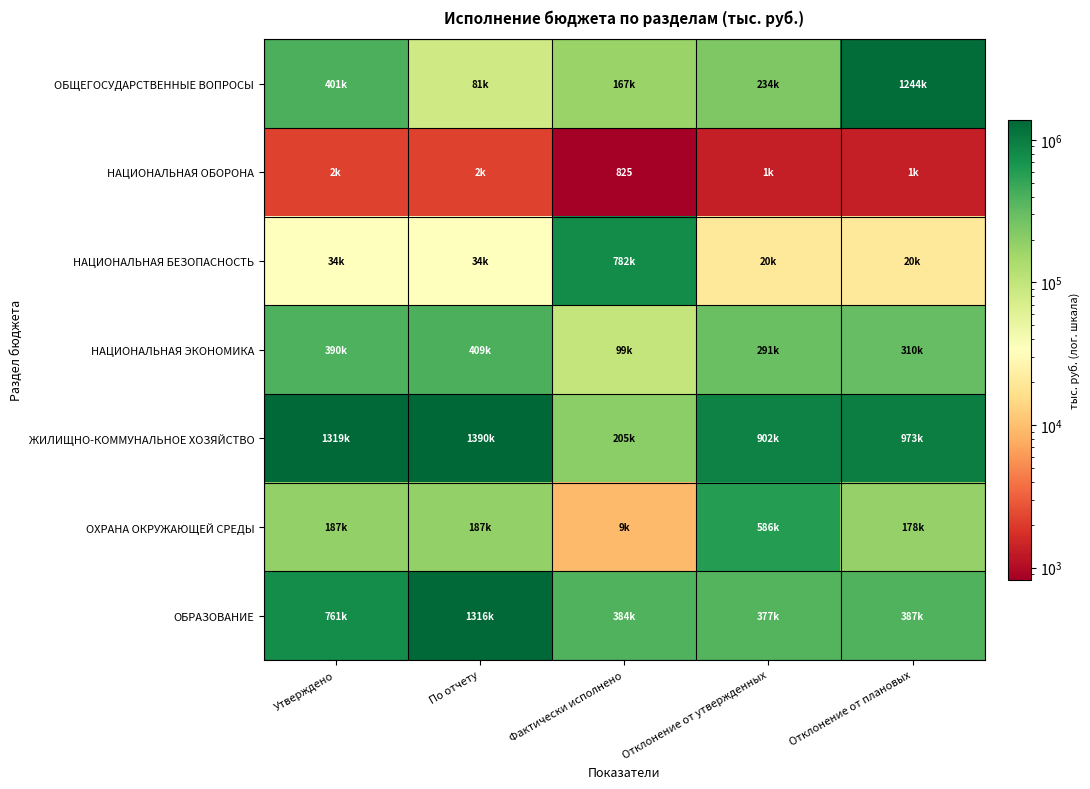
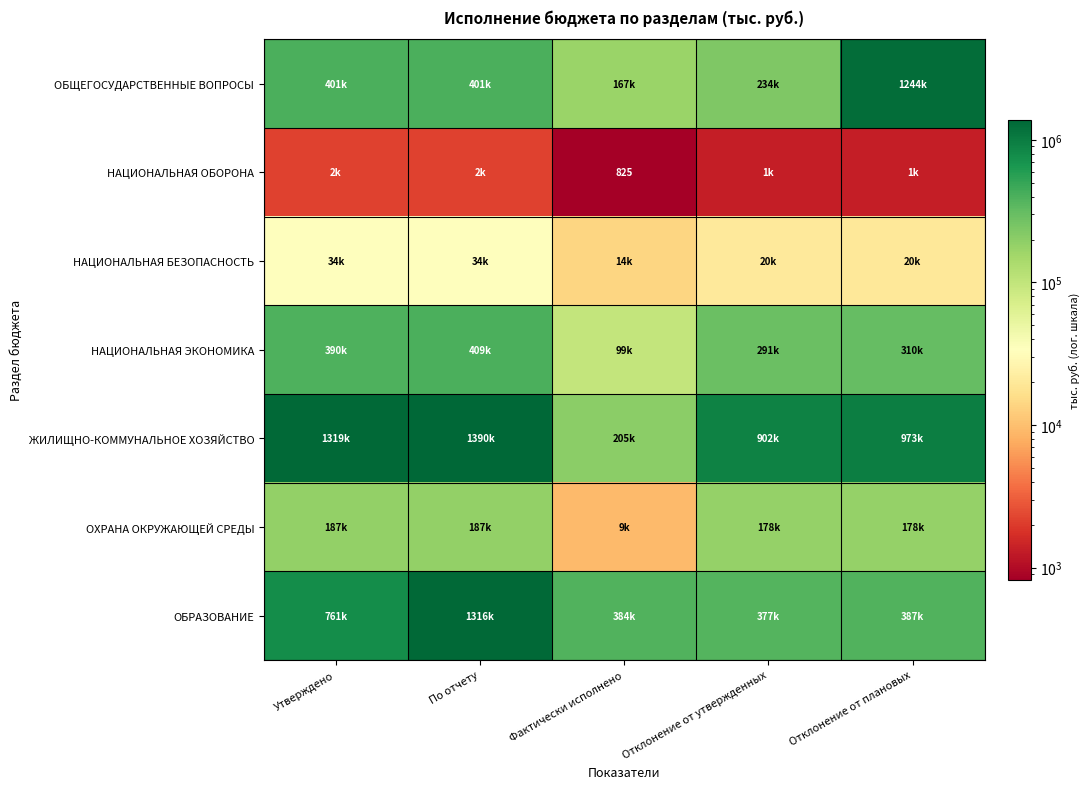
ОБЩЕГОСУДАРСТВЕННЫЕ ВОПРОСЫ, По отчету: 81k -> 401k
НАЦИОНАЛЬНАЯ БЕЗОПАСНОСТЬ, Фактически исполнено: 782k -> 14k
ОХРАНА ОКРУЖАЮЩЕЙ СРЕДЫ, Отклонение от утвержденных: 586k -> 178k
